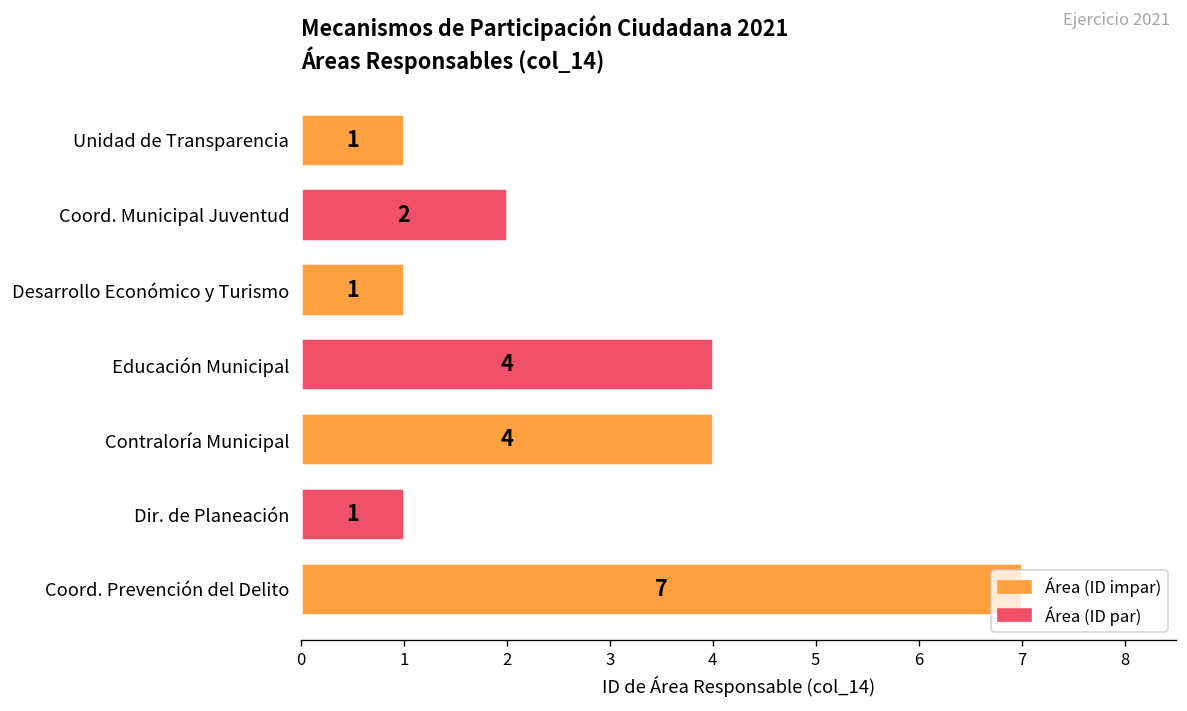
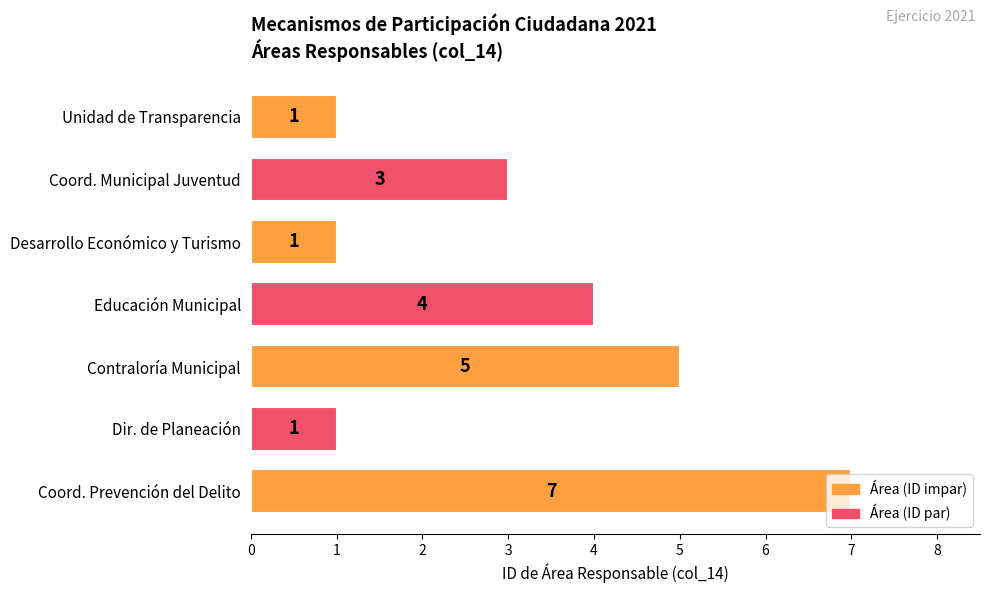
Coord. Municipal Juventud: 2 -> 3
Contraloría Municipal: 4 -> 5
